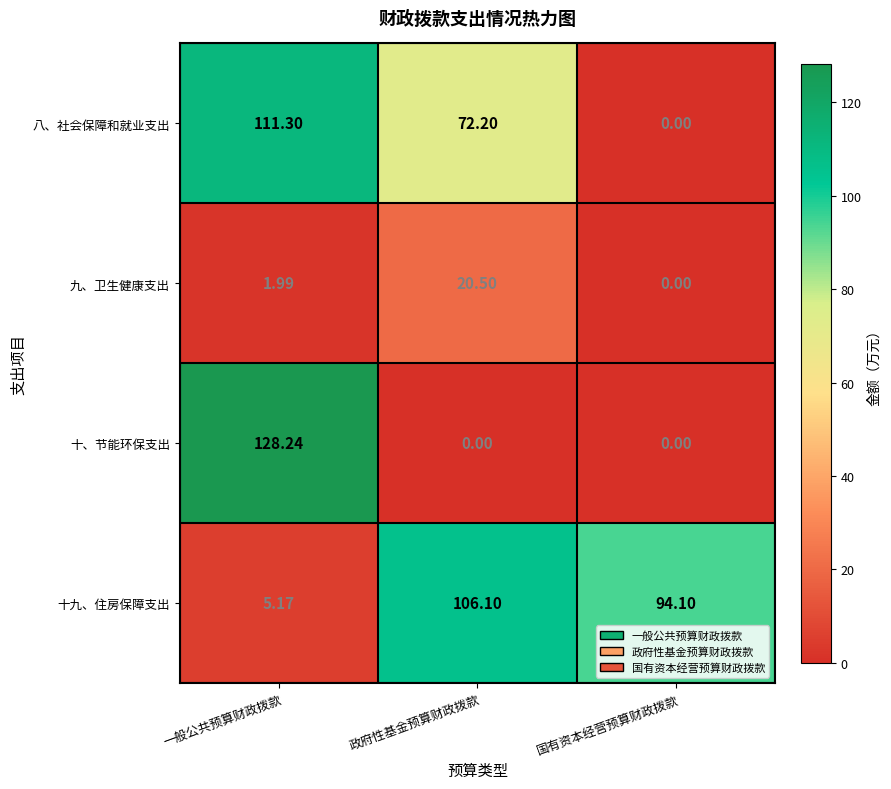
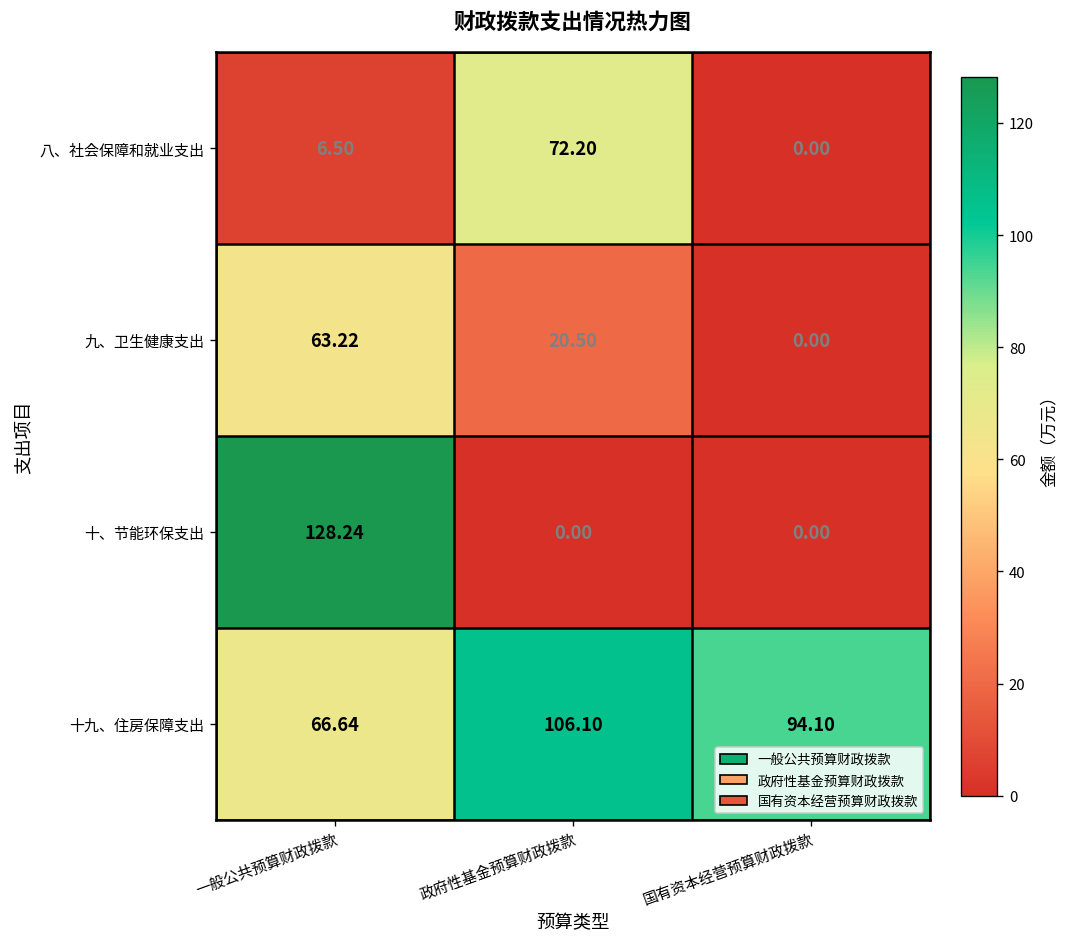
八、社会保障和就业支出, 一般公共预算财政拨款: 111.30 -> 6.50
九、卫生健康支出, 一般公共预算财政拨款: 1.99 -> 63.22
十九、住房保障支出, 一般公共预算财政拨款: 5.17 -> 66.64
